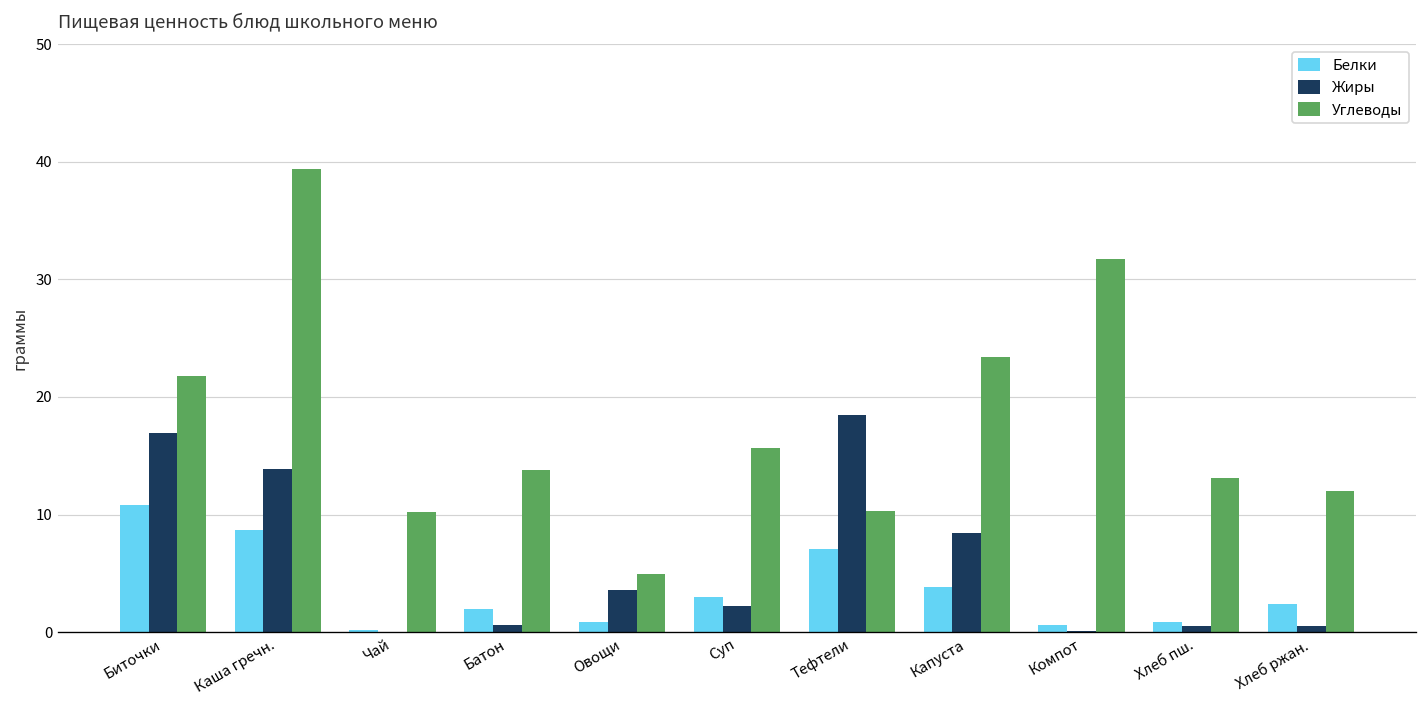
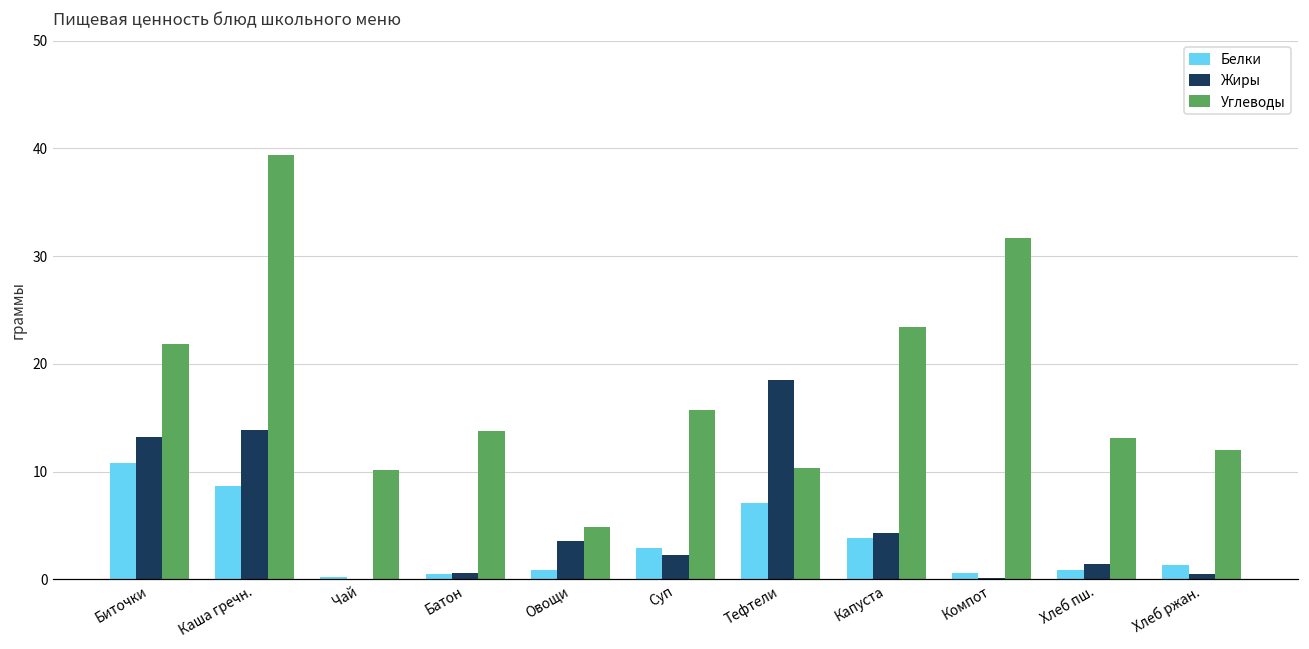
Жиры, Биточки: 17 -> 13
Белки, Батон: 2 -> 0
Жиры, Капуста: 8 -> 4
Жиры, Хлеб пш.: 0.5 -> 1.4
Белки, Хлеб ржан.: 2 -> 1
